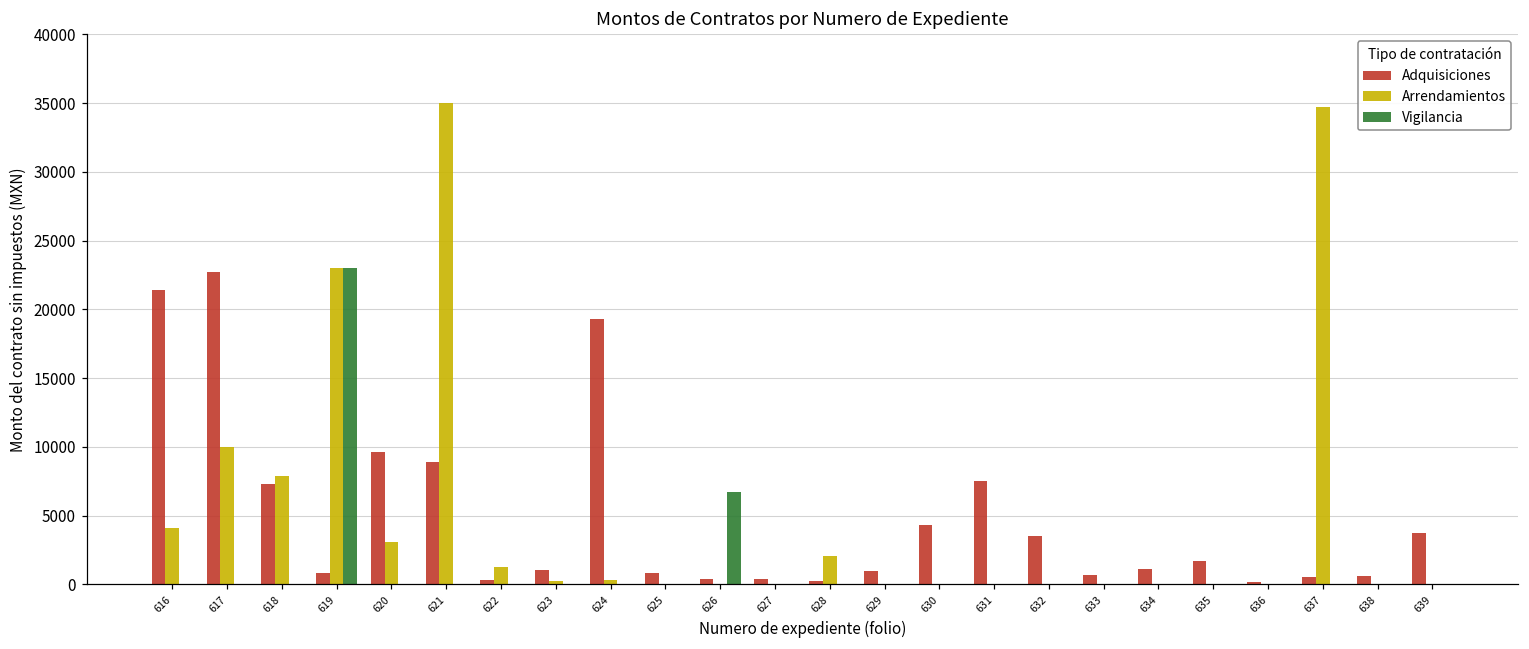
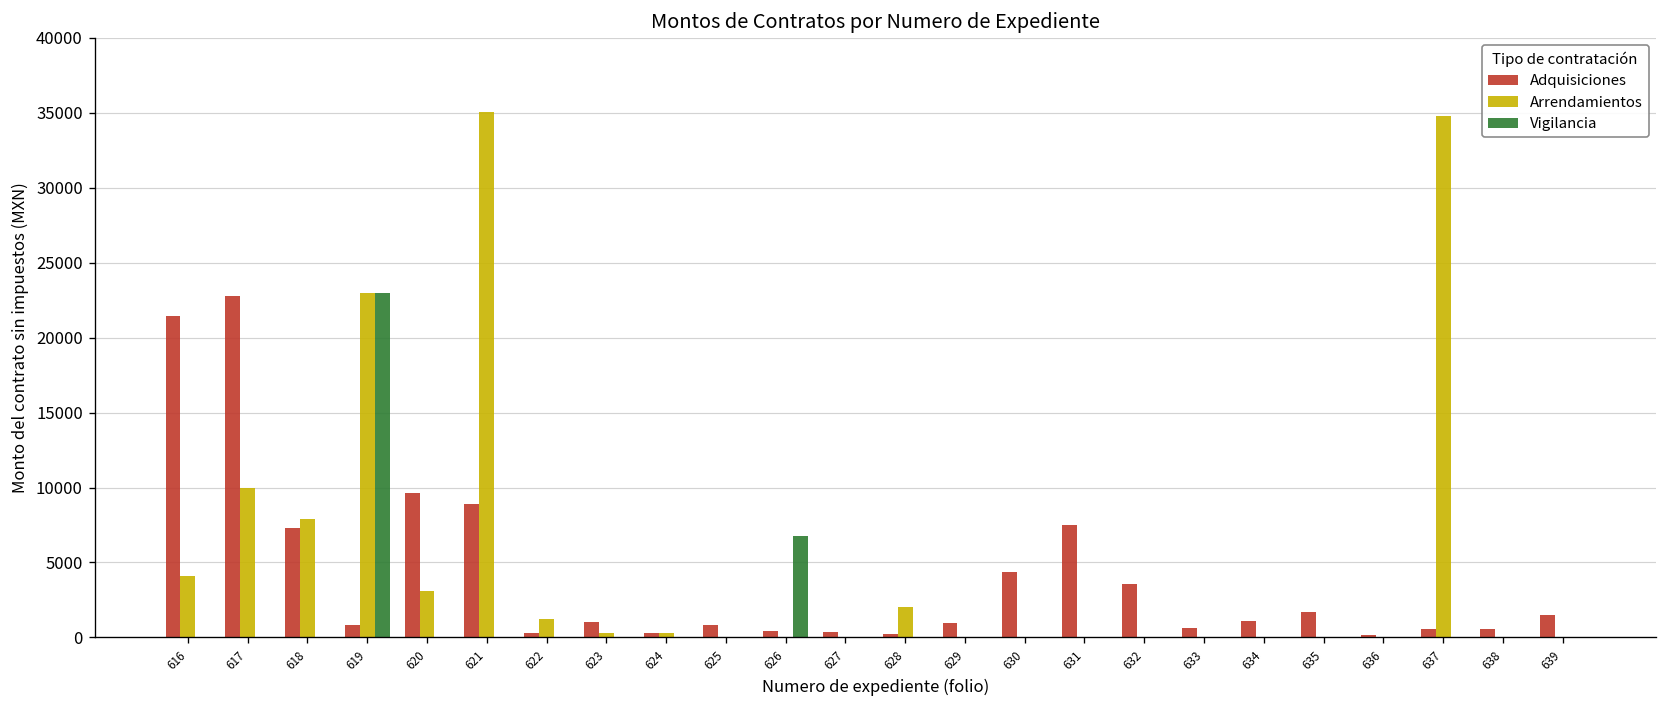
Adquisiciones, 624: 19300 -> 300
Adquisiciones, 639: 3800 -> 1500
